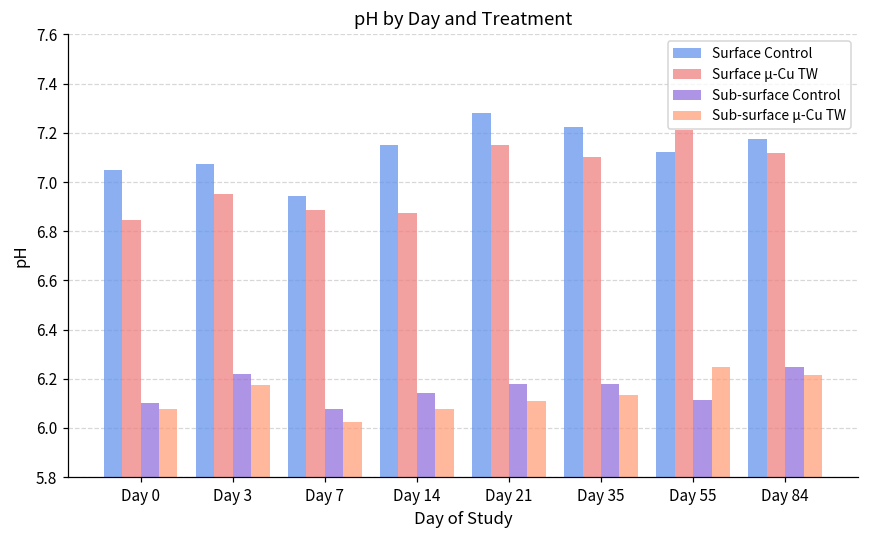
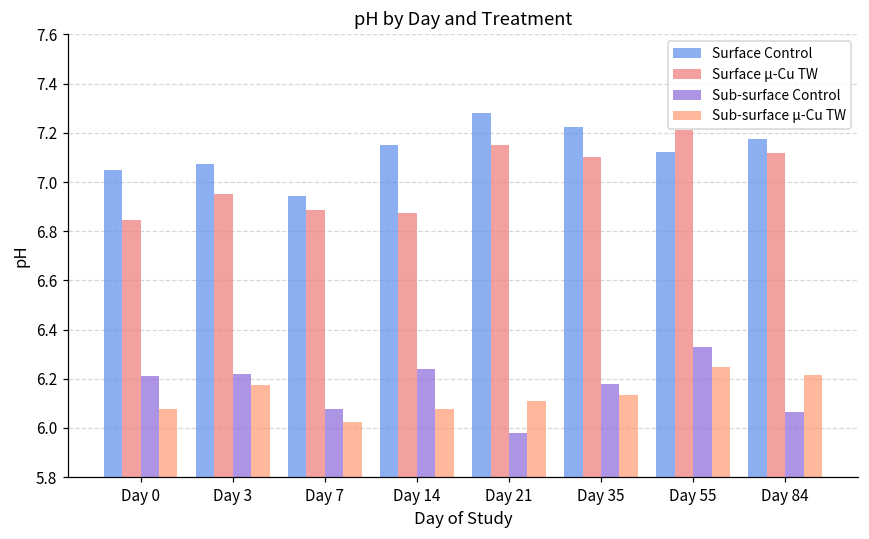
Sub-surface Control, Day 0: 6.10 -> 6.21
Sub-surface Control, Day 14: 6.14 -> 6.24
Sub-surface Control, Day 21: 6.18 -> 5.98
Sub-surface Control, Day 55: 6.11 -> 6.33
Sub-surface Control, Day 84: 6.25 -> 6.07
